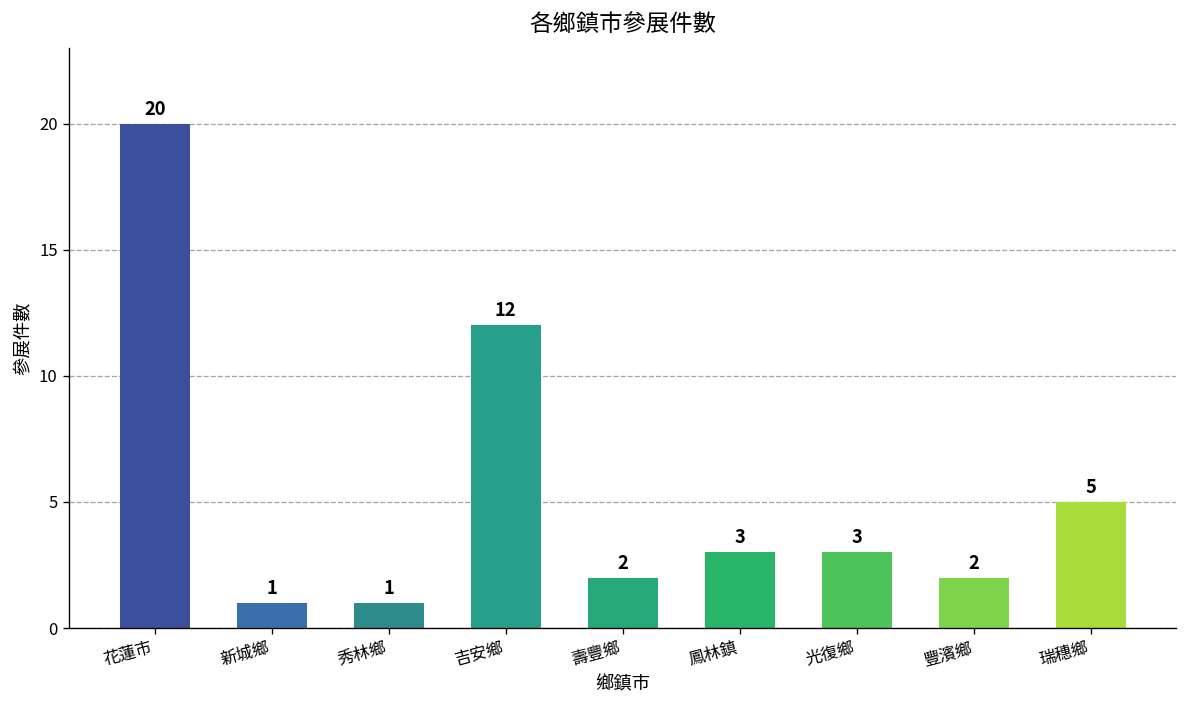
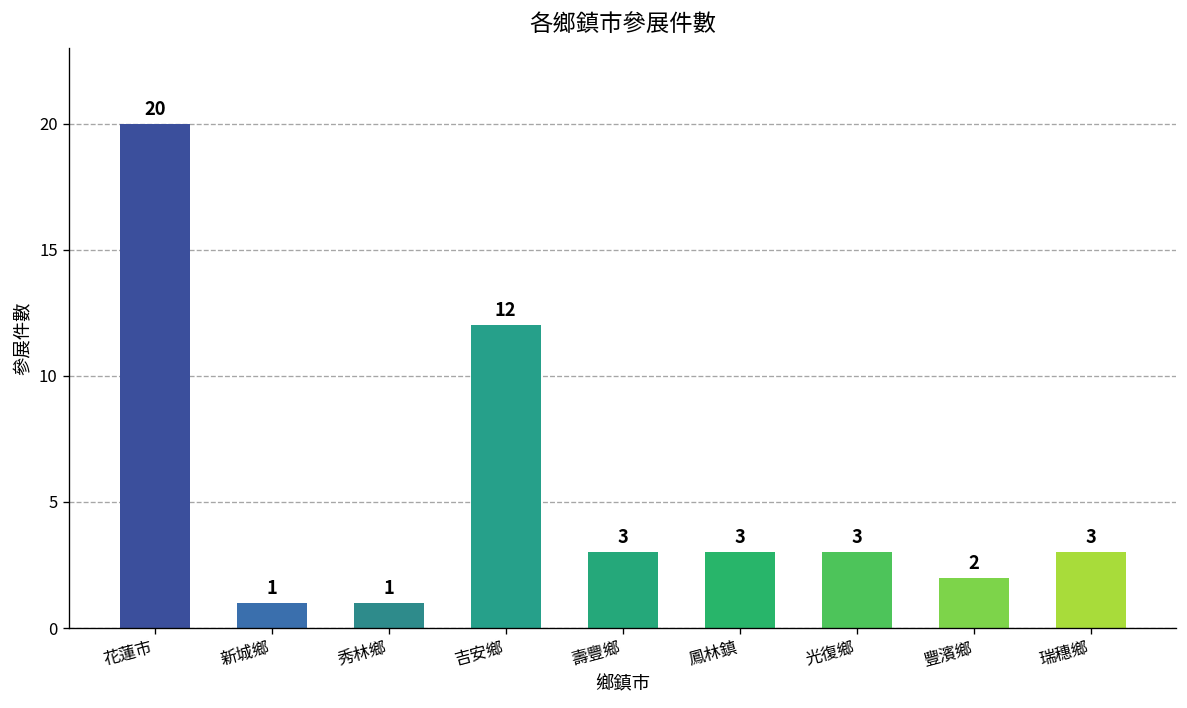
壽豐鄉: 2 -> 3
瑞穗鄉: 5 -> 3
